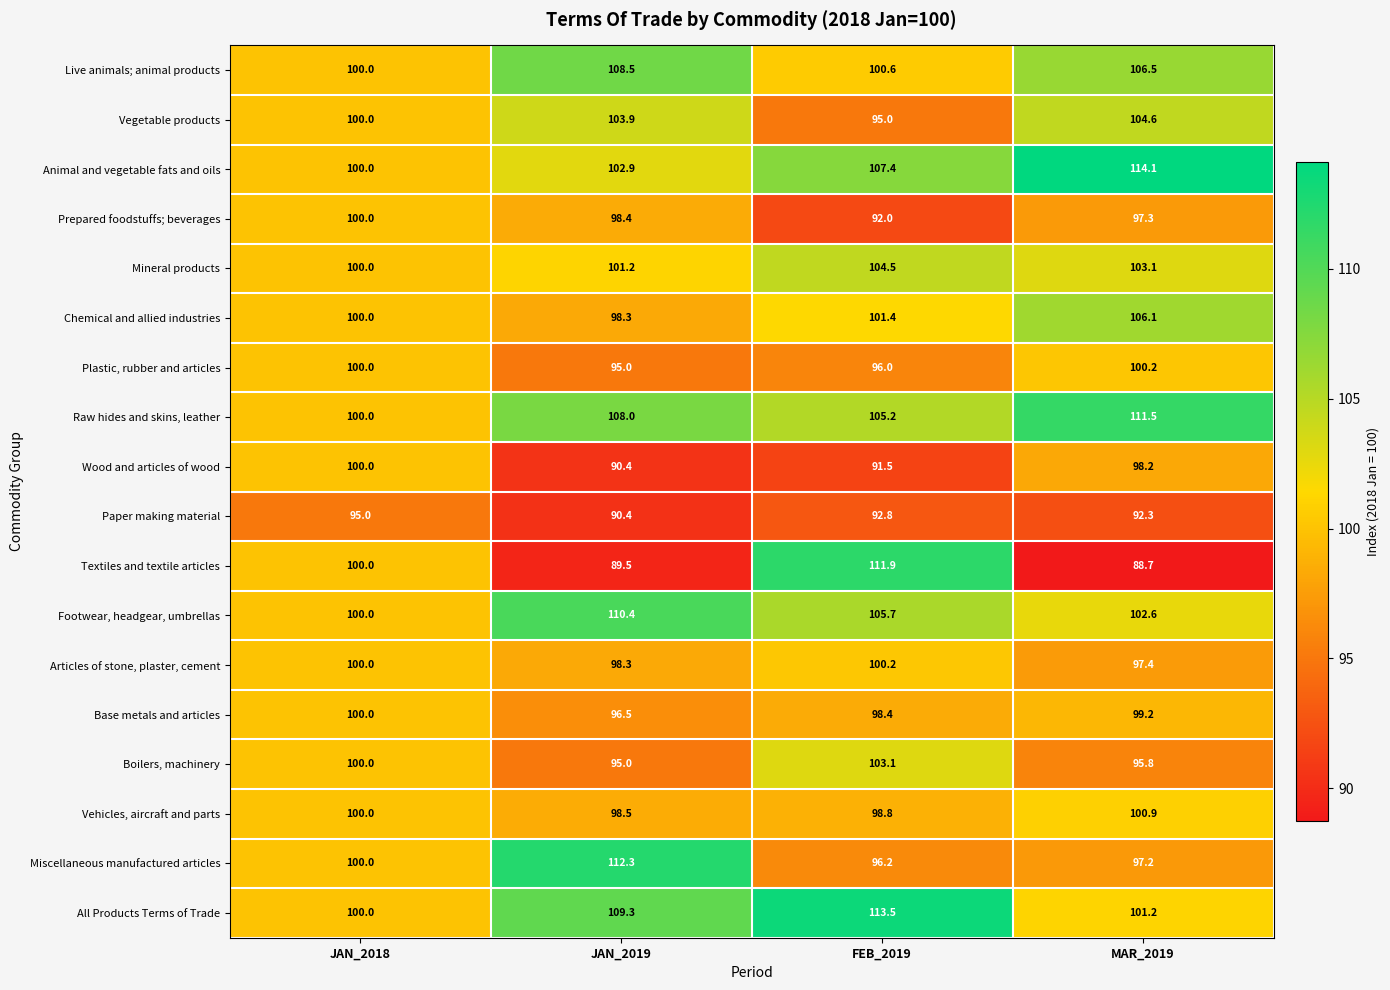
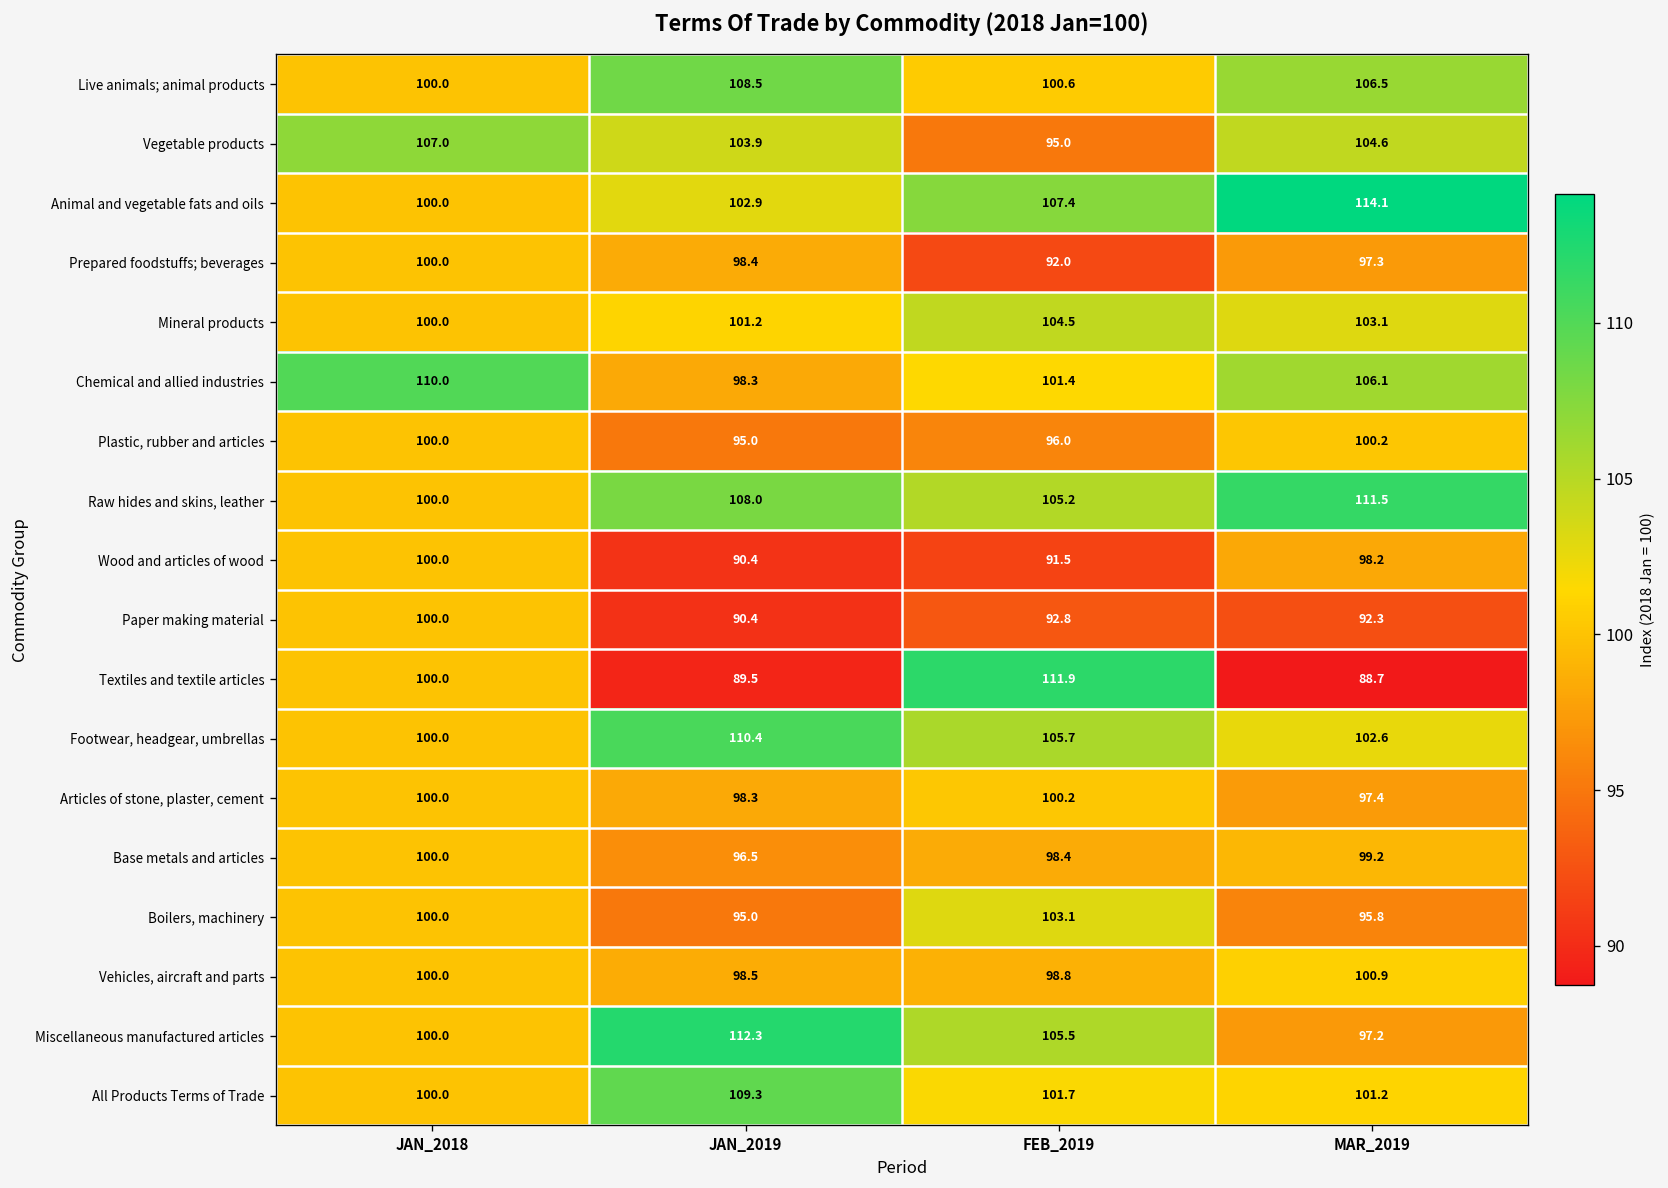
Vegetable products, JAN_2018: 100.0 -> 107.0
Chemical and allied industries, JAN_2018: 100.0 -> 110.0
Paper making material, JAN_2018: 95.0 -> 100.0
Miscellaneous manufactured articles, FEB_2019: 96.2 -> 105.5
All Products Terms of Trade, FEB_2019: 113.5 -> 101.7
